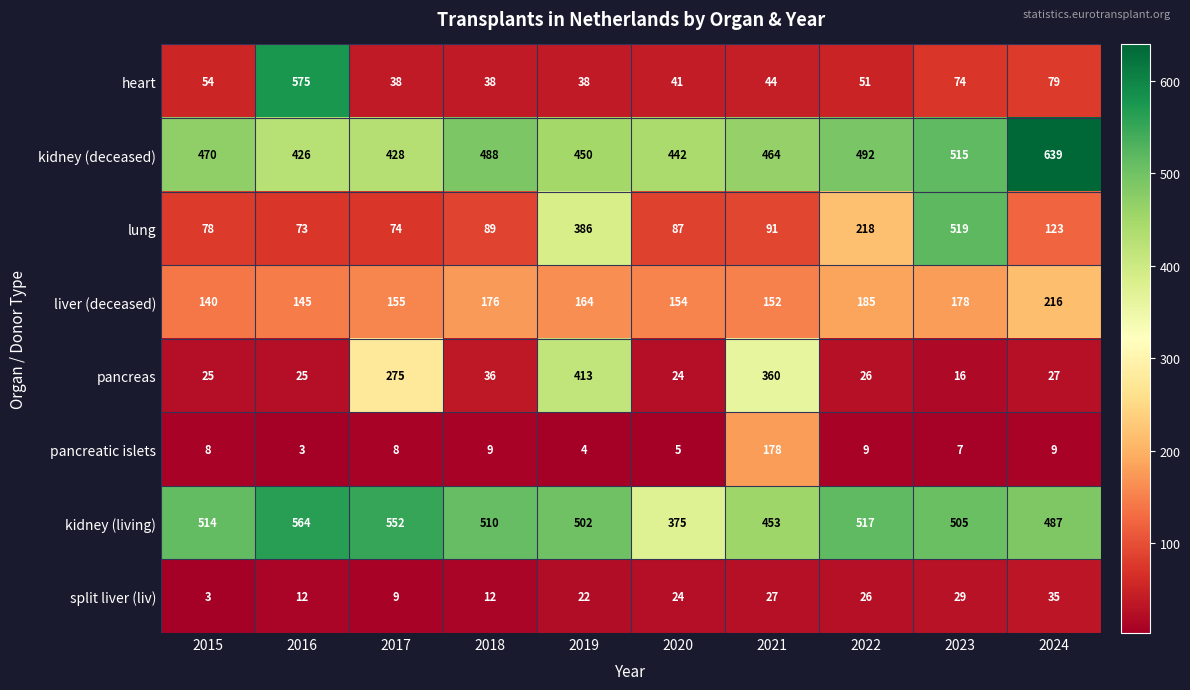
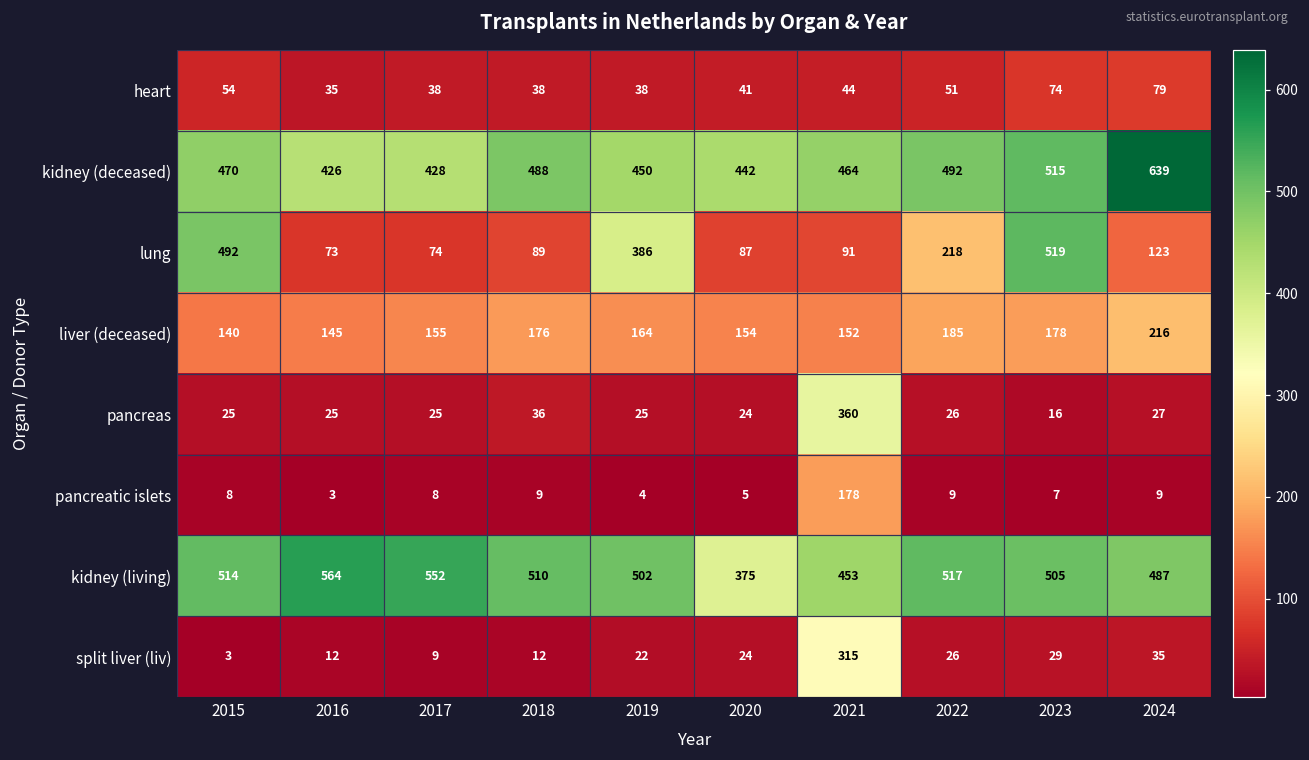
heart, 2016: 575 -> 35
lung, 2015: 78 -> 492
pancreas, 2017: 275 -> 25
pancreas, 2019: 413 -> 25
split liver (liv), 2021: 27 -> 315
